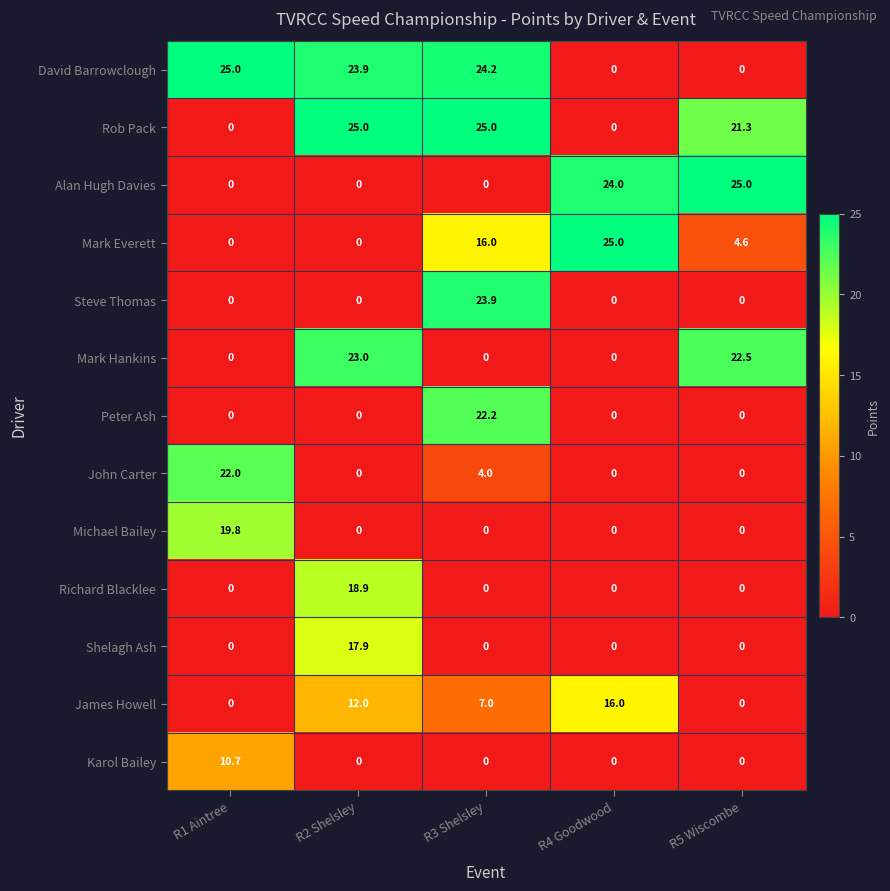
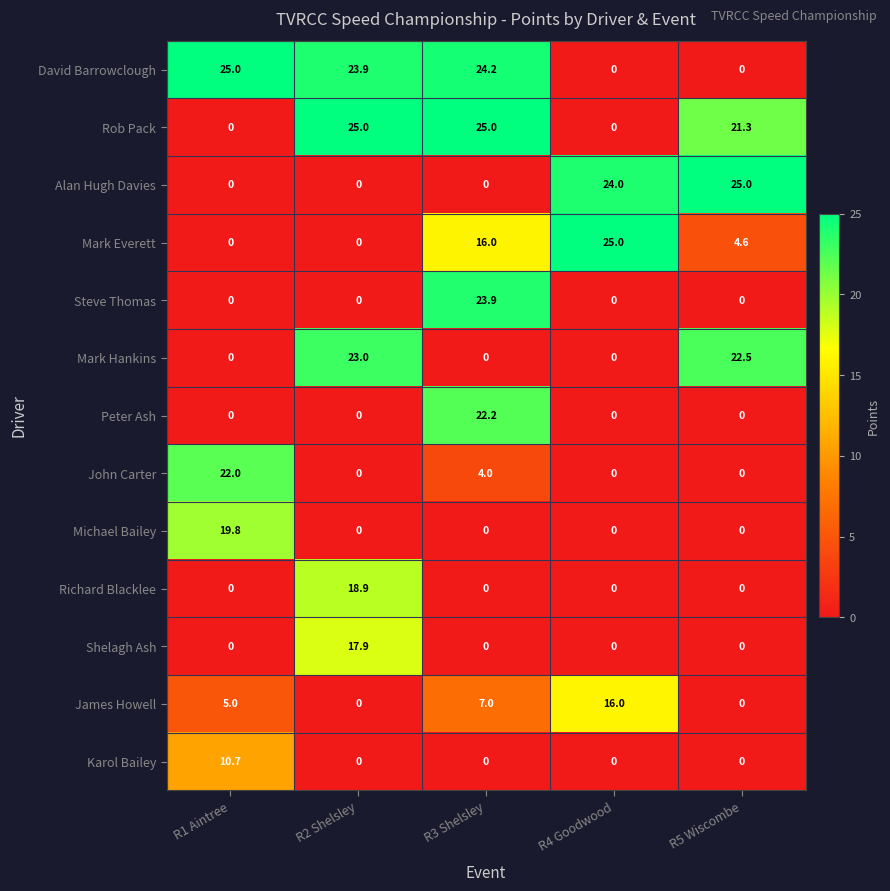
James Howell, R1 Aintree: 0 -> 5.0
James Howell, R2 Shelsley: 12.0 -> 0
